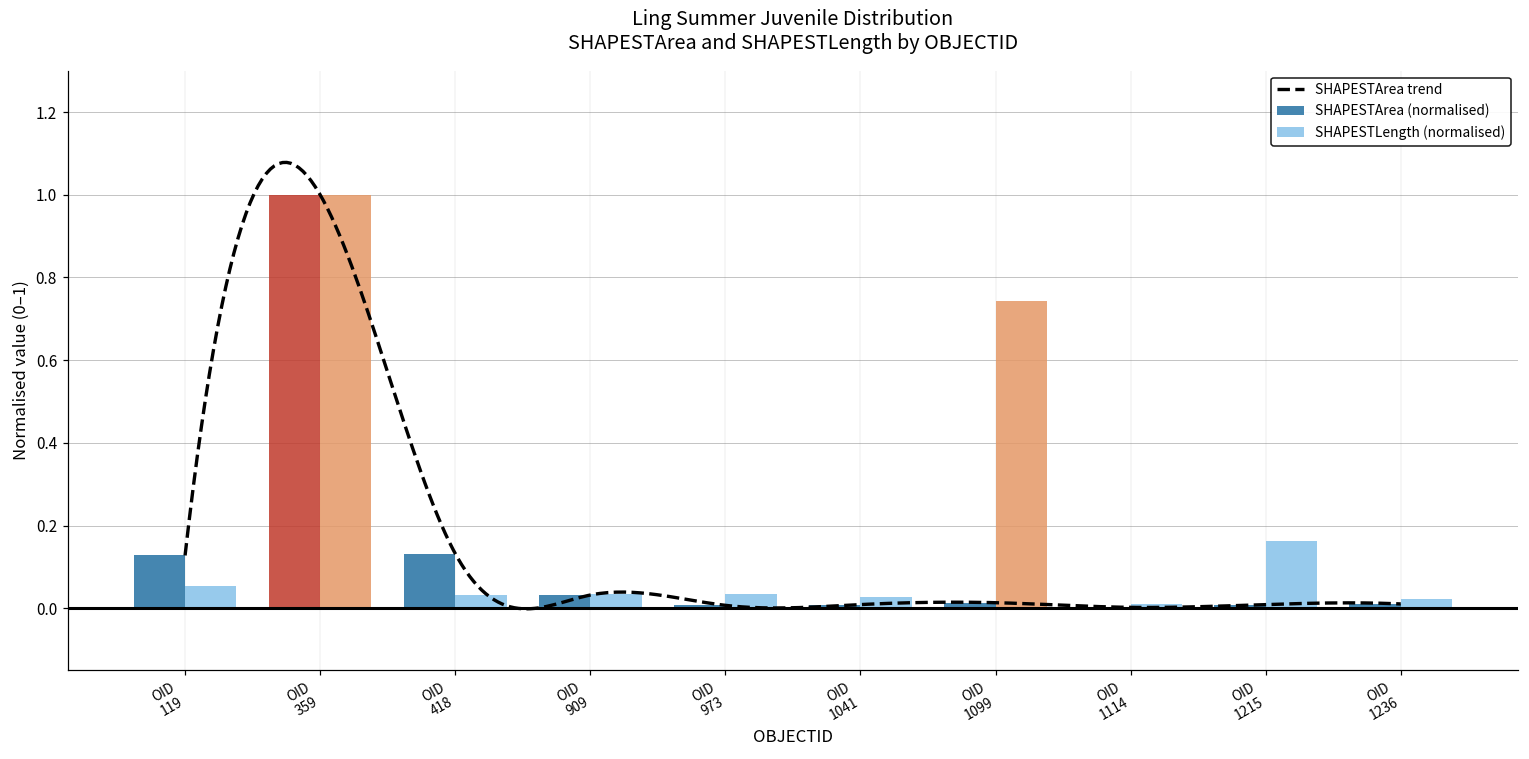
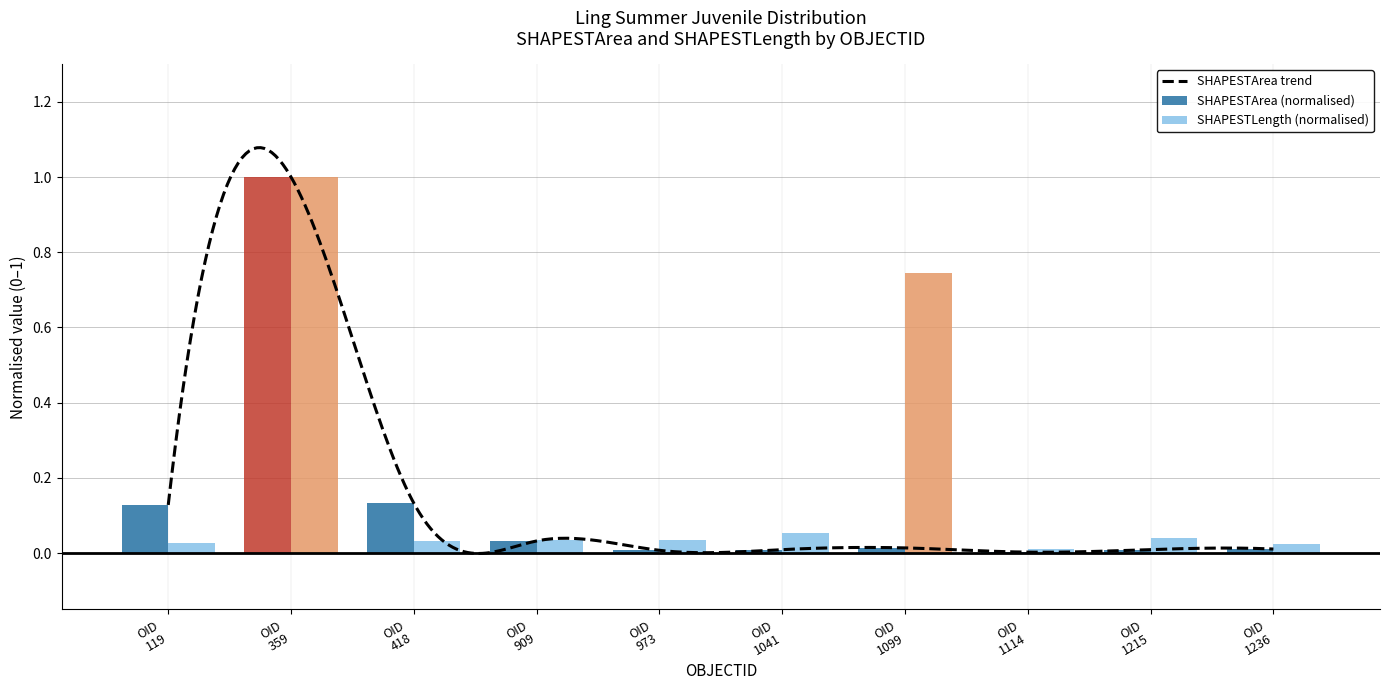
SHAPESTLength (normalised), OID 119: 0.05 -> 0.03
SHAPESTLength (normalised), OID 1041: 0.03 -> 0.05
SHAPESTLength (normalised), OID 1215: 0.16 -> 0.04
